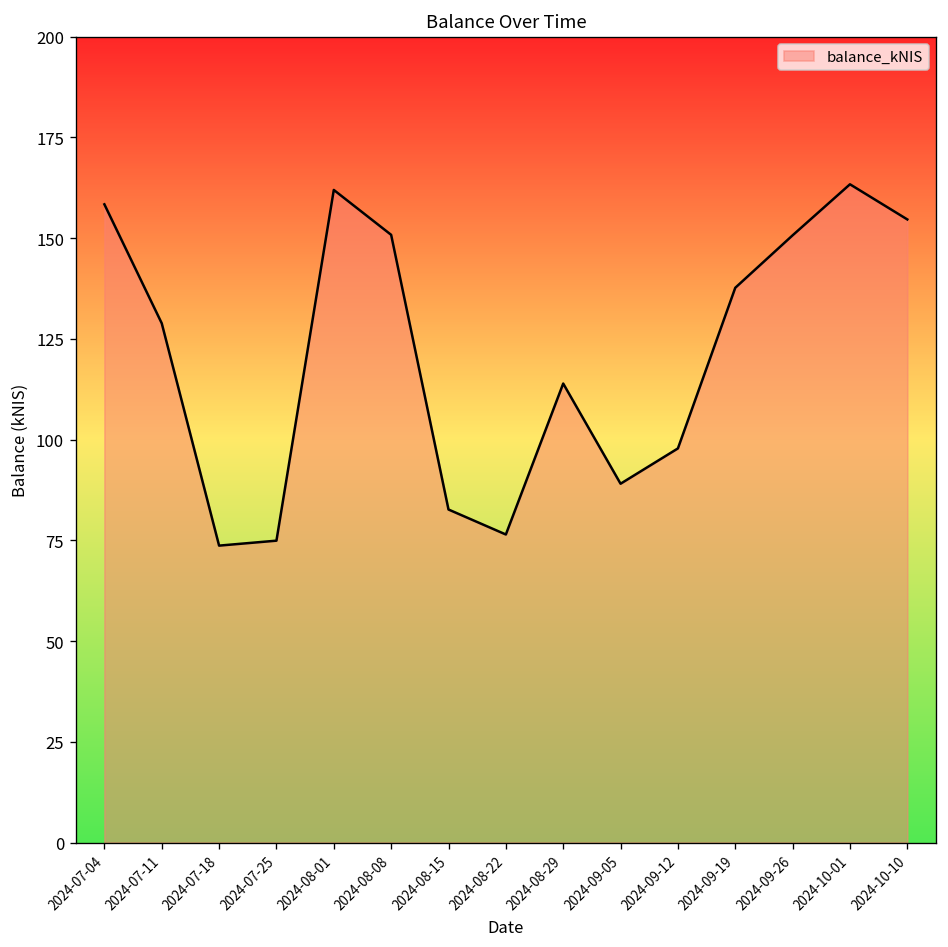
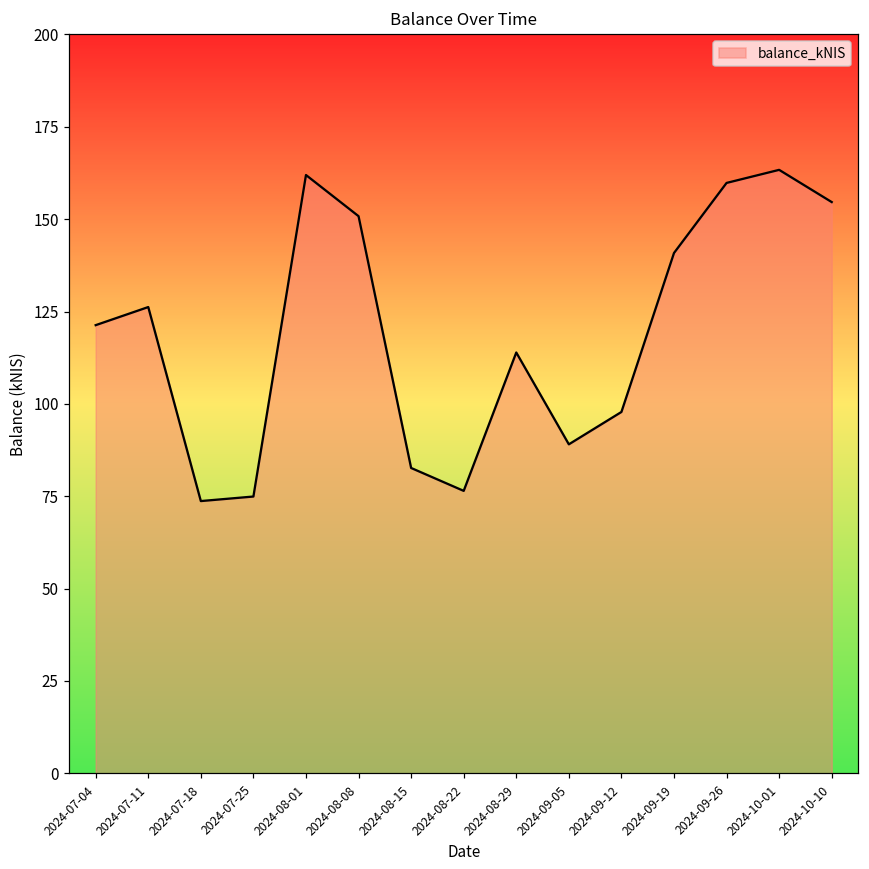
2024-07-04: 158 -> 121
2024-07-11: 129 -> 126
2024-09-19: 138 -> 141
2024-09-26: 151 -> 160
